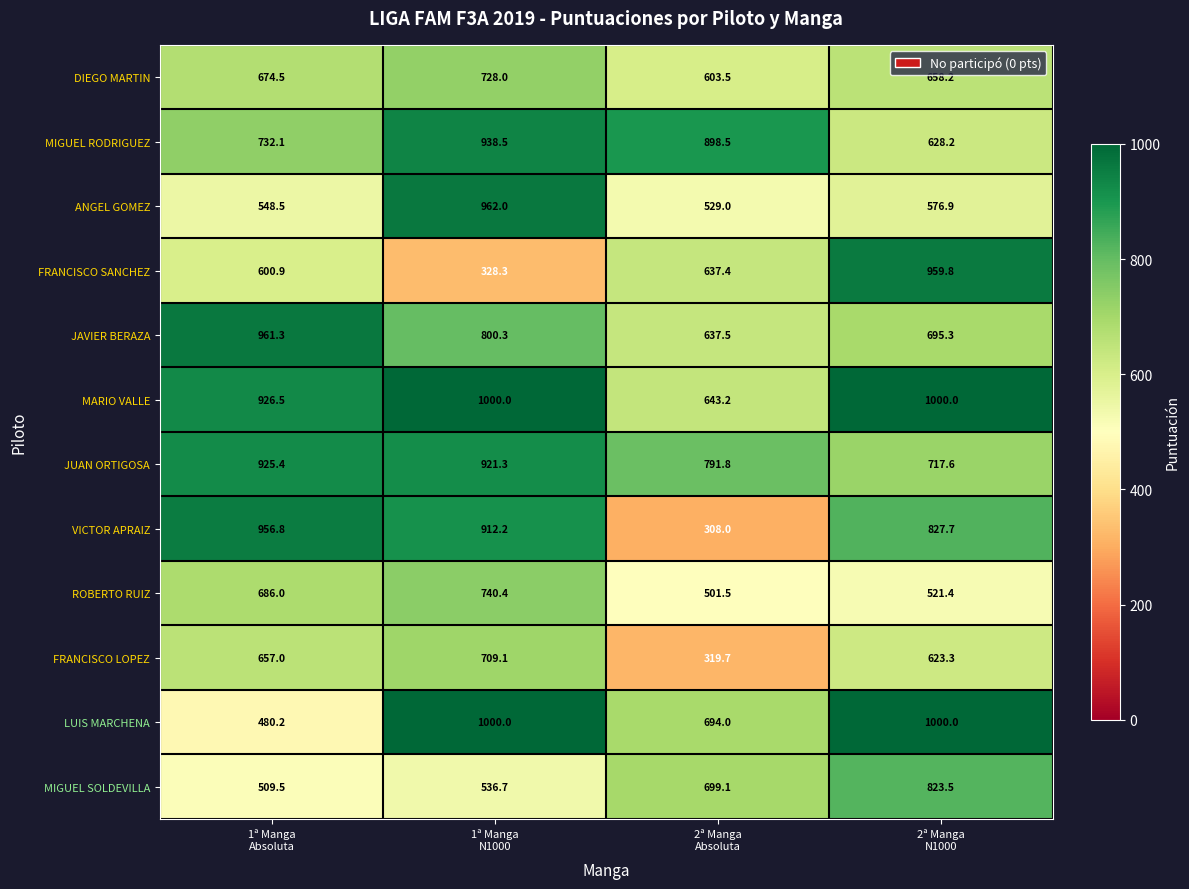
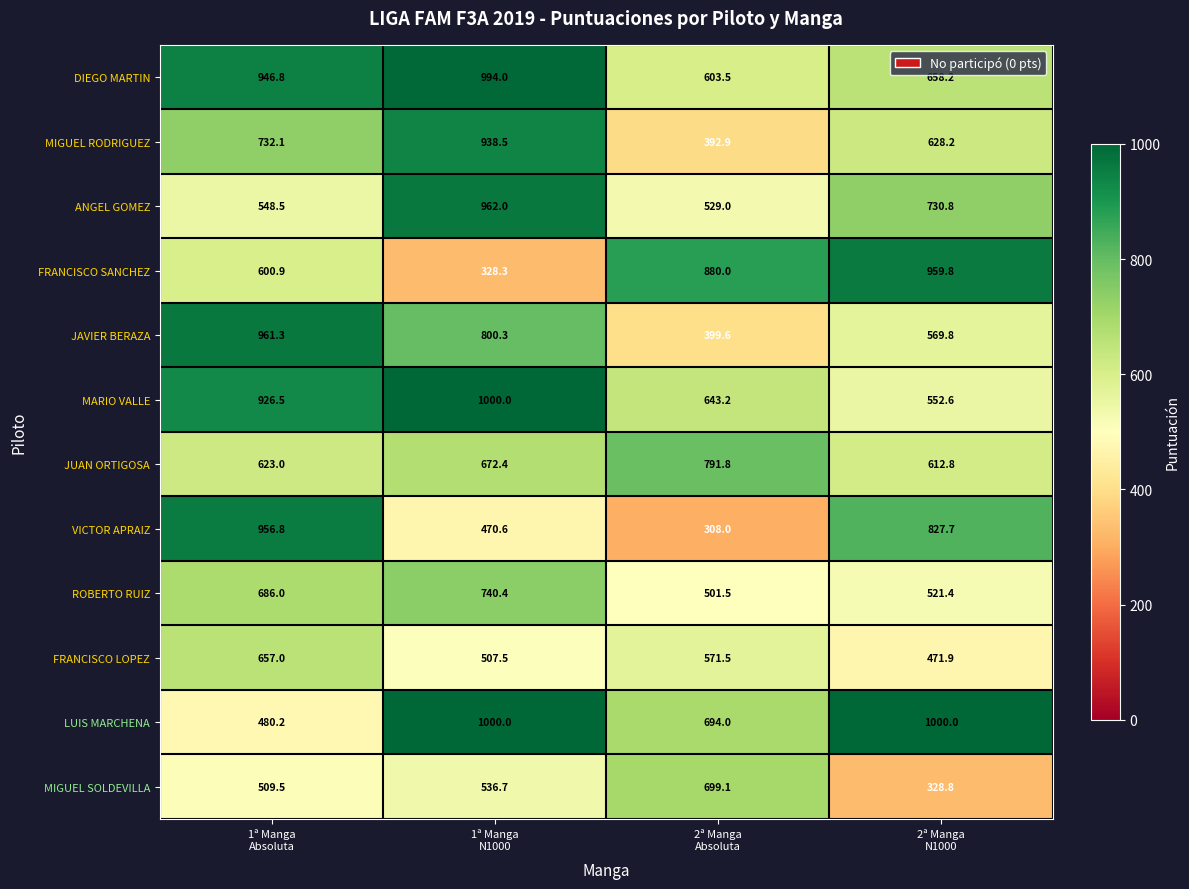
DIEGO MARTIN, 1ª Manga Absoluta: 674.5 -> 946.8
DIEGO MARTIN, 1ª Manga N1000: 728.0 -> 994.0
MIGUEL RODRIGUEZ, 2ª Manga Absoluta: 898.5 -> 392.9
ANGEL GOMEZ, 2ª Manga N1000: 576.9 -> 730.8
FRANCISCO SANCHEZ, 2ª Manga Absoluta: 637.4 -> 880.0
JAVIER BERAZA, 2ª Manga Absoluta: 637.5 -> 399.6
JAVIER BERAZA, 2ª Manga N1000: 695.3 -> 569.8
MARIO VALLE, 2ª Manga N1000: 1000.0 -> 552.6
JUAN ORTIGOSA, 1ª Manga Absoluta: 925.4 -> 623.0
JUAN ORTIGOSA, 1ª Manga N1000: 921.3 -> 672.4
JUAN ORTIGOSA, 2ª Manga N1000: 717.6 -> 612.8
VICTOR APRAIZ, 1ª Manga N1000: 912.2 -> 470.6
FRANCISCO LOPEZ, 1ª Manga N1000: 709.1 -> 507.5
FRANCISCO LOPEZ, 2ª Manga Absoluta: 319.7 -> 571.5
FRANCISCO LOPEZ, 2ª Manga N1000: 623.3 -> 471.9
MIGUEL SOLDEVILLA, 2ª Manga N1000: 823.5 -> 328.8
